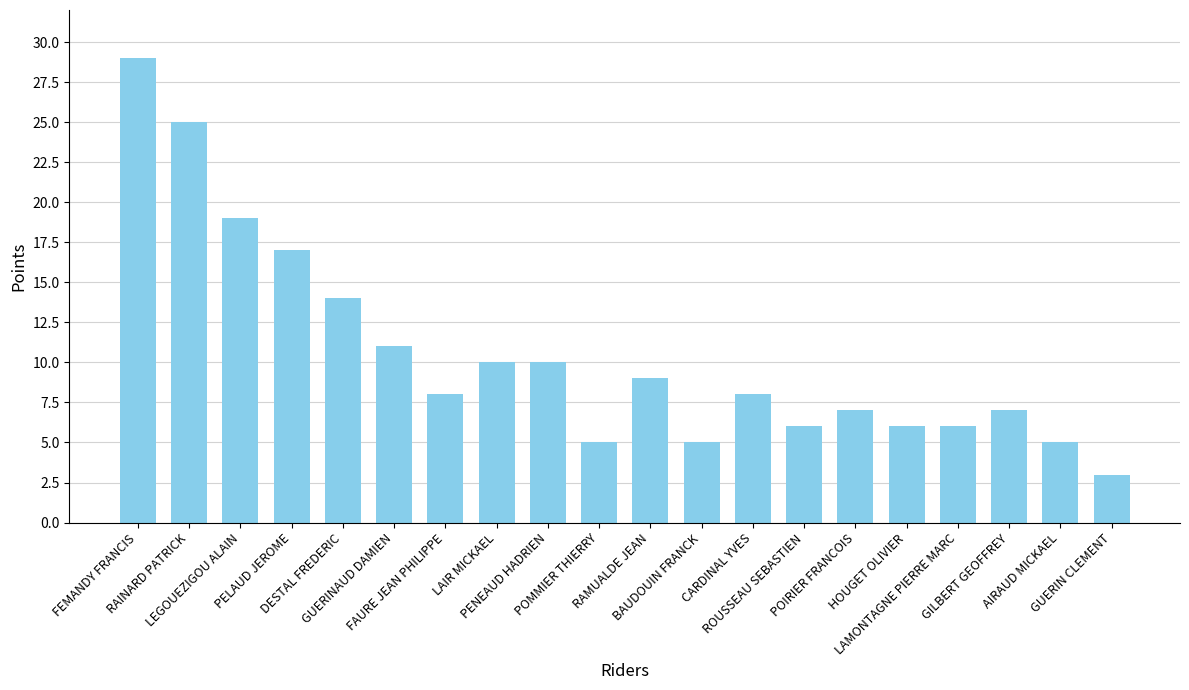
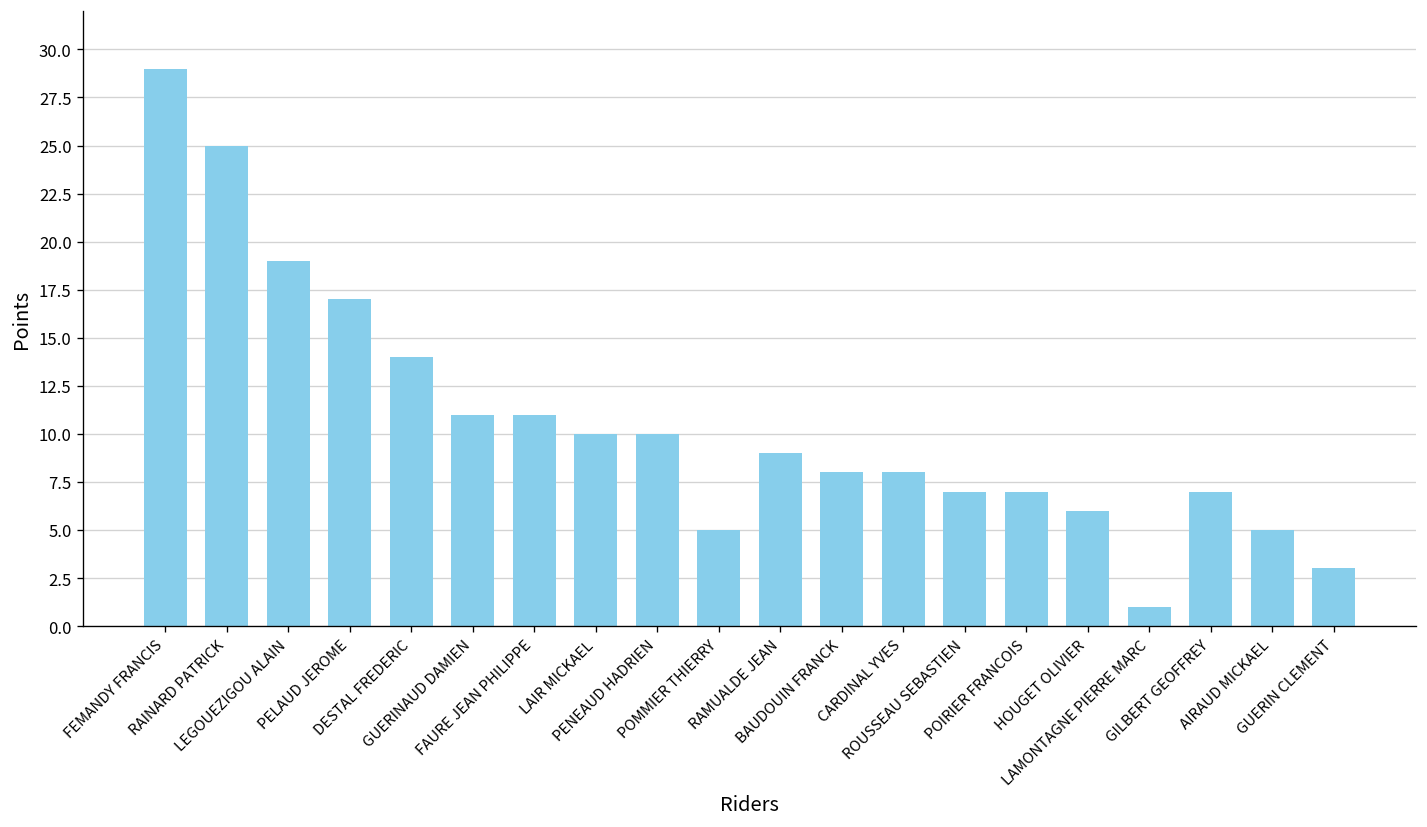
FAURE JEAN PHILIPPE: 8 -> 11
BAUDOUIN FRANCK: 5 -> 8
ROUSSEAU SEBASTIEN: 6 -> 7
LAMONTAGNE PIERRE MARC: 6 -> 1
